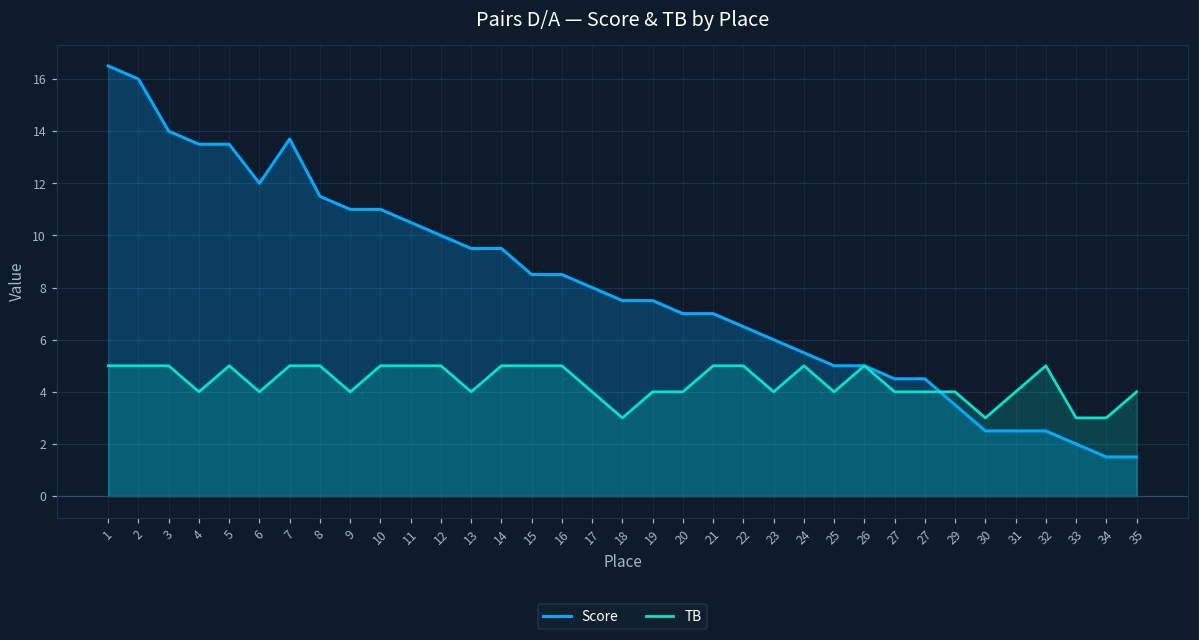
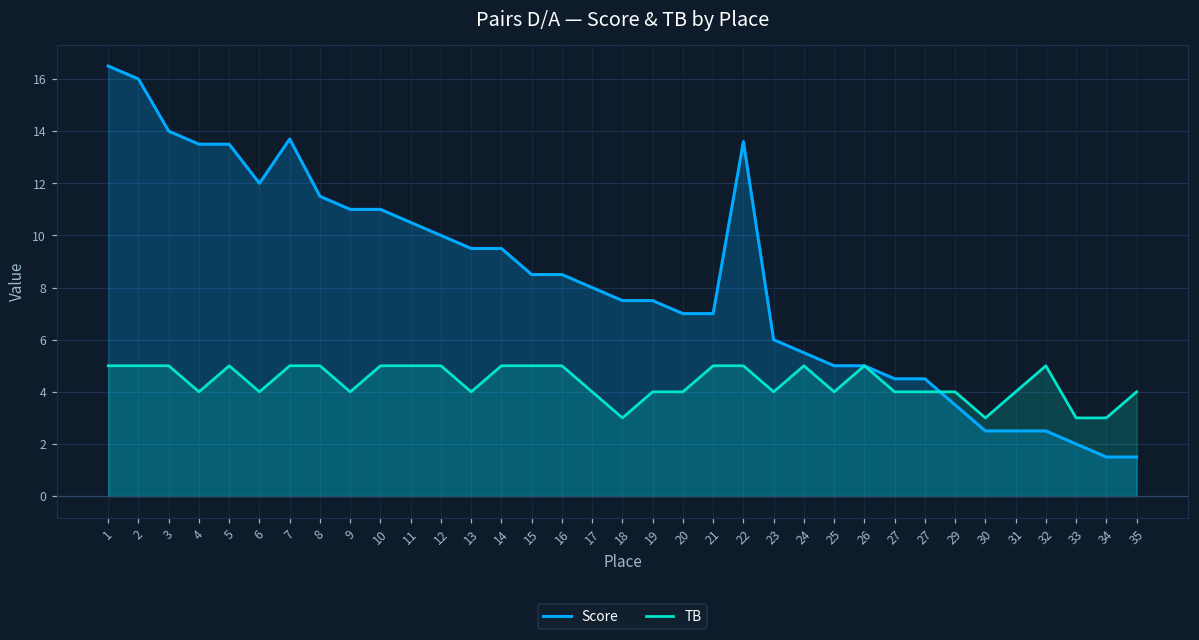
Score, 22: 6.5 -> 13.6
